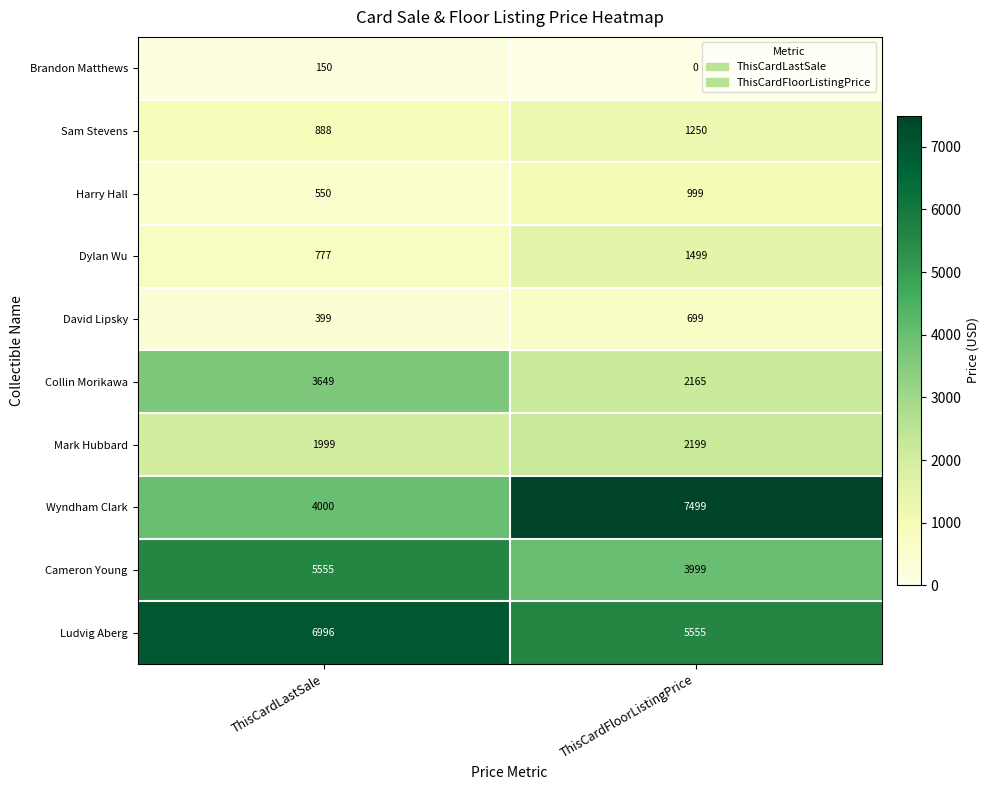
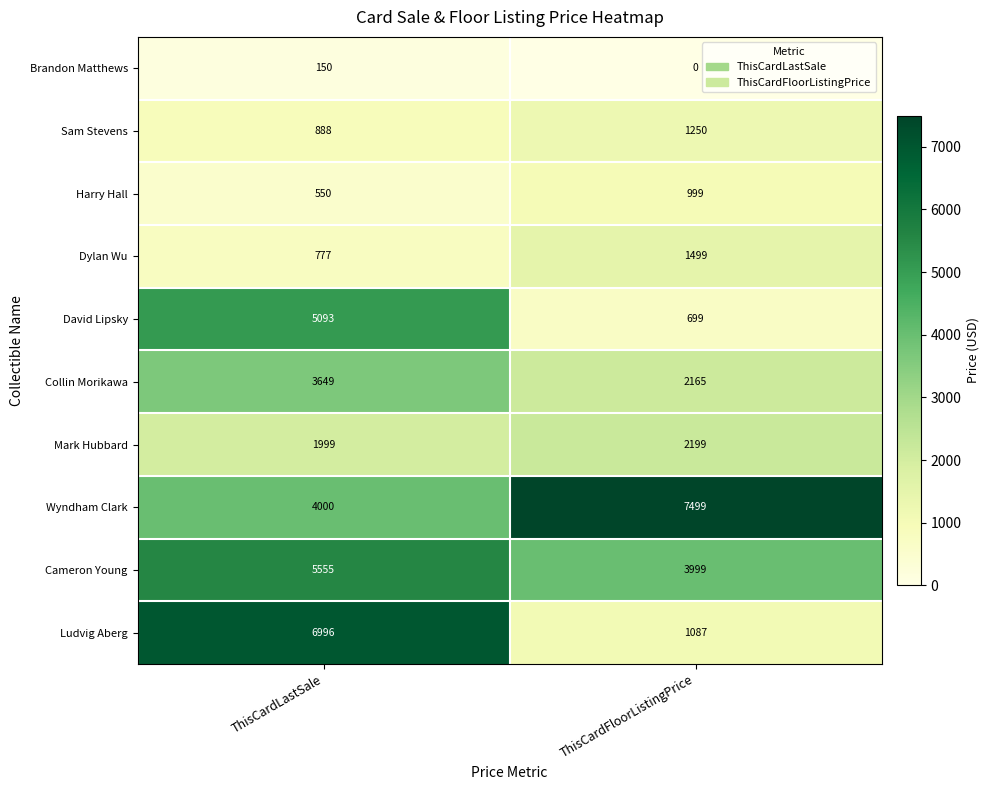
David Lipsky, ThisCardLastSale: 399 -> 5093
Ludvig Aberg, ThisCardFloorListingPrice: 5555 -> 1087
